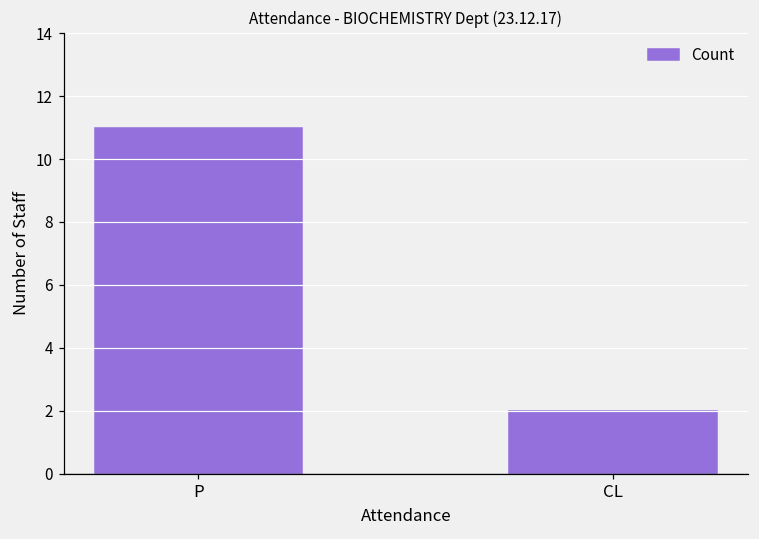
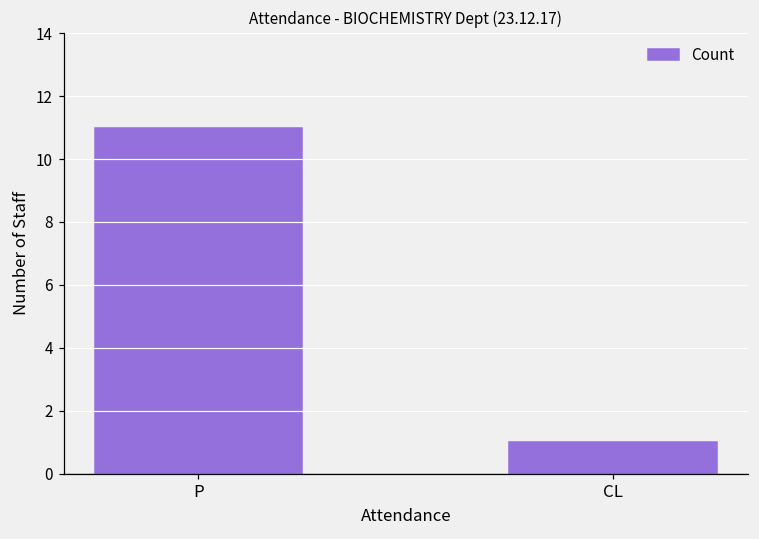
CL: 2 -> 1
